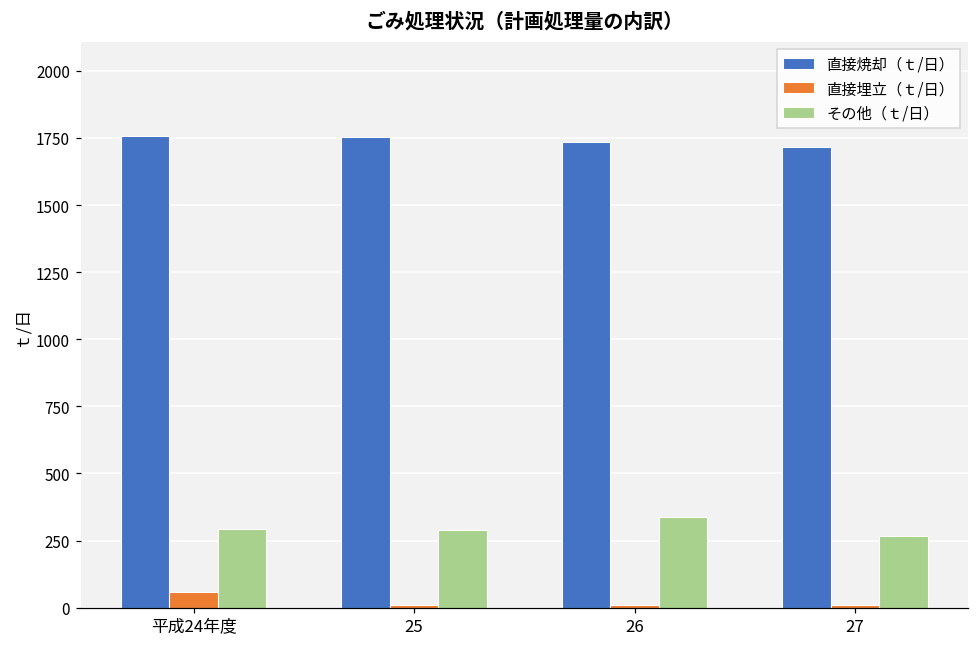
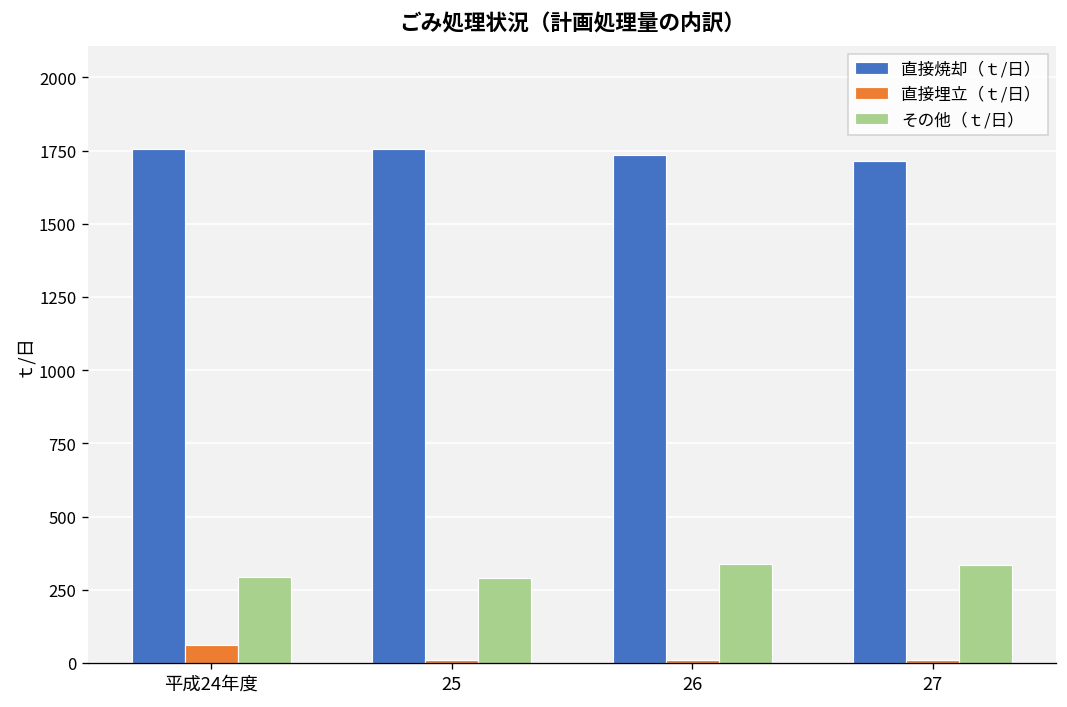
その他（ｔ/日）, 27: 270 -> 330
